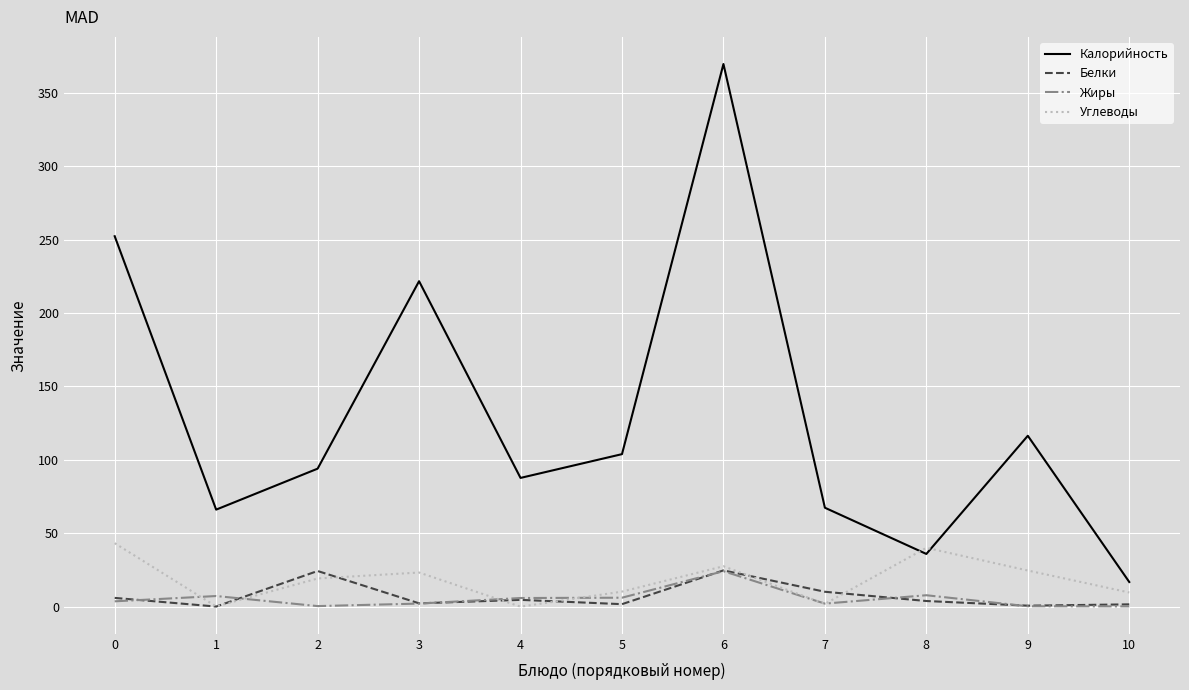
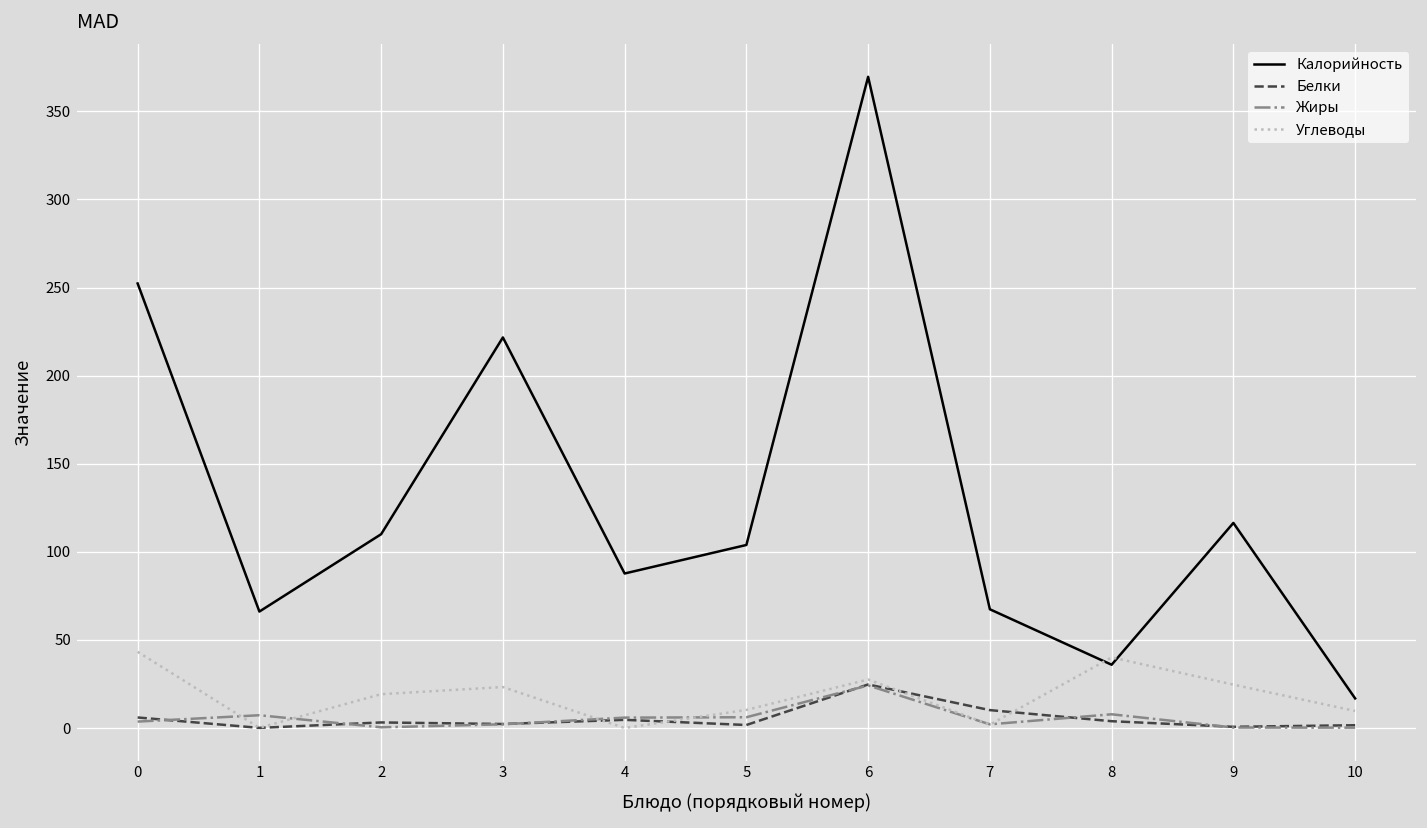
Калорийность, 2: 94 -> 110
Белки, 2: 24 -> 3
